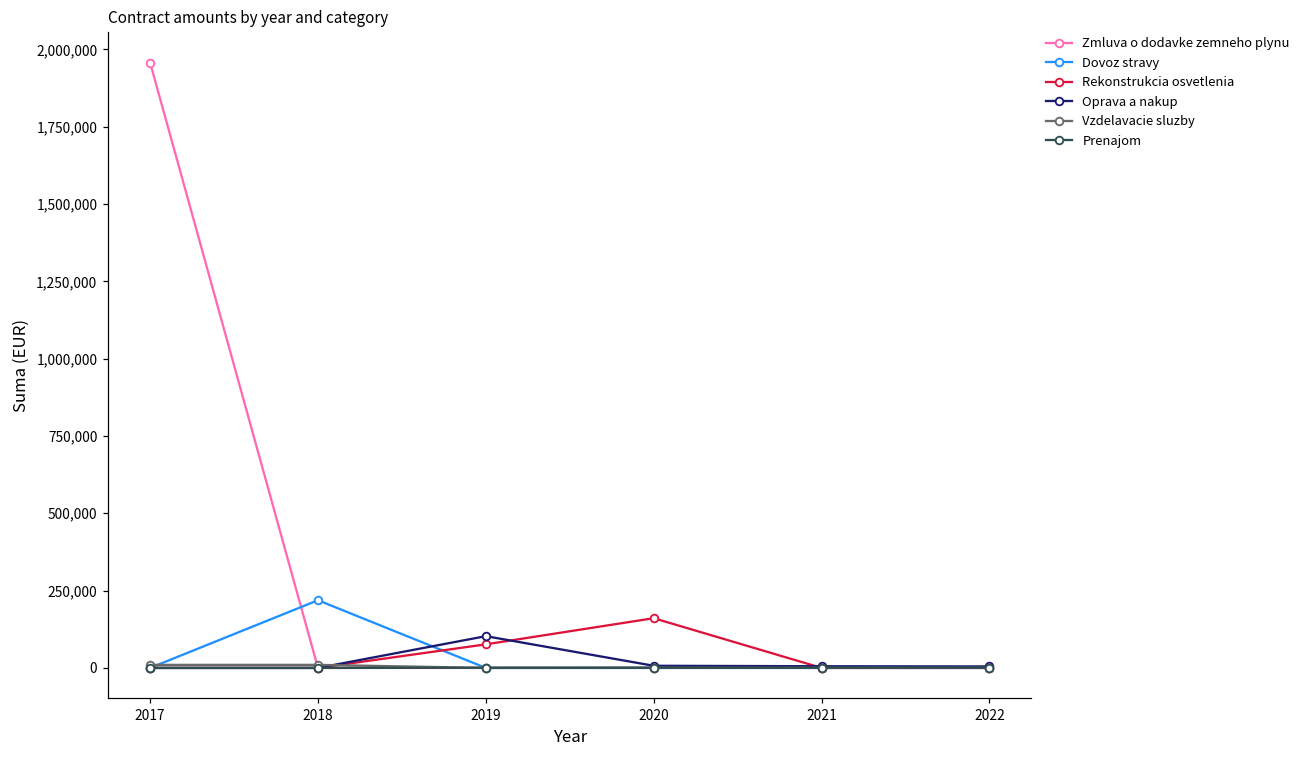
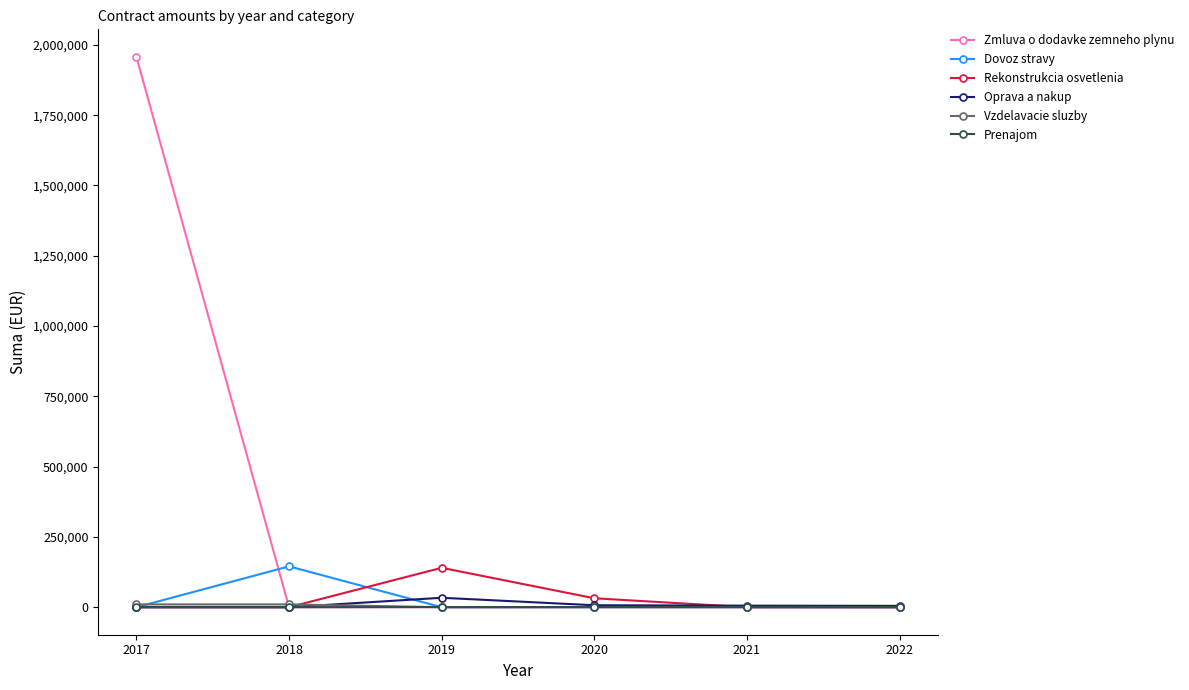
Dovoz stravy, 2018: 220,000 -> 150,000
Rekonstrukcia osvetlenia, 2019: 80,000 -> 140,000
Oprava a nakup, 2019: 100,000 -> 30,000
Rekonstrukcia osvetlenia, 2020: 160,000 -> 30,000
